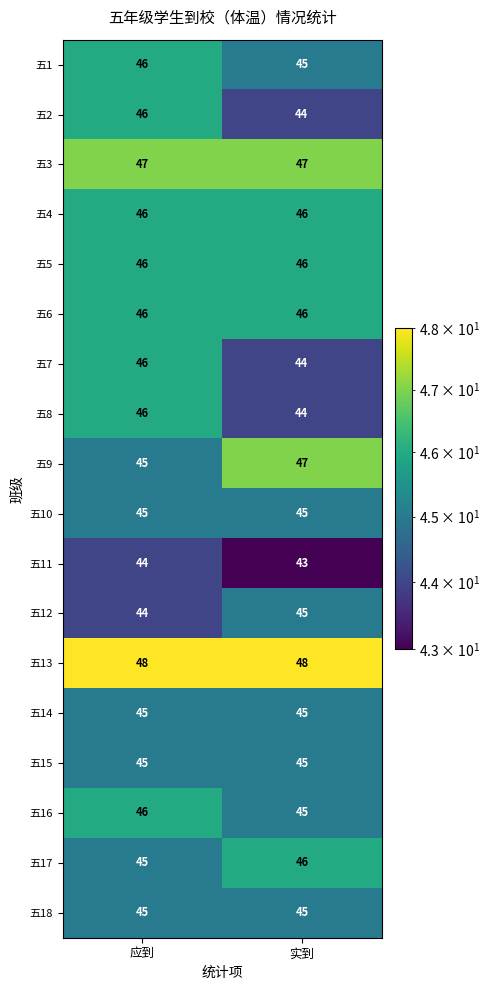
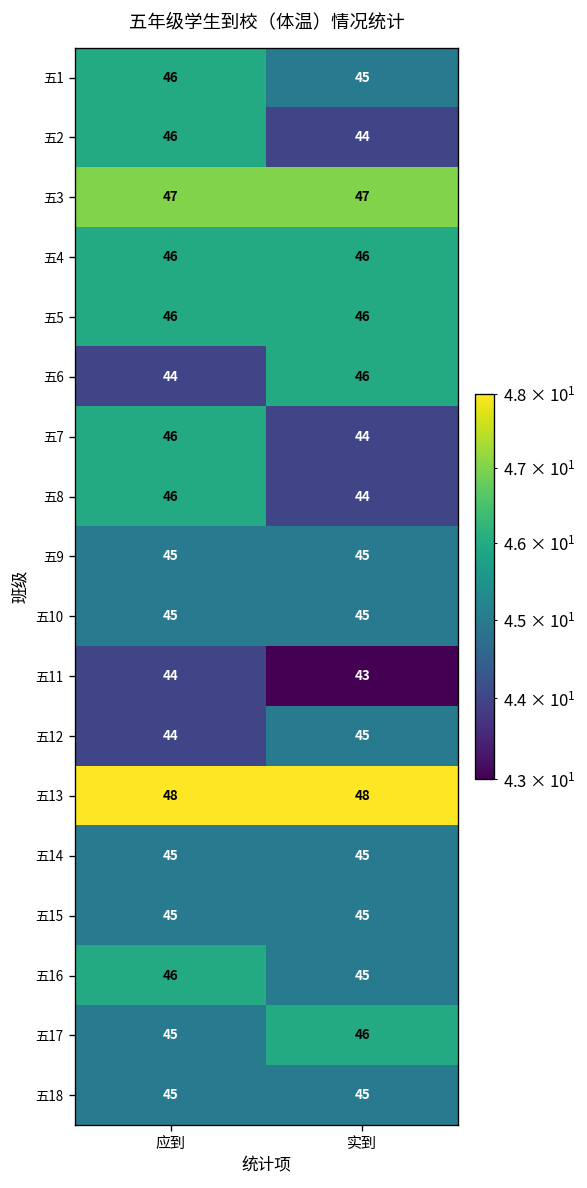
五6, 应到: 46 -> 44
五9, 实到: 47 -> 45
